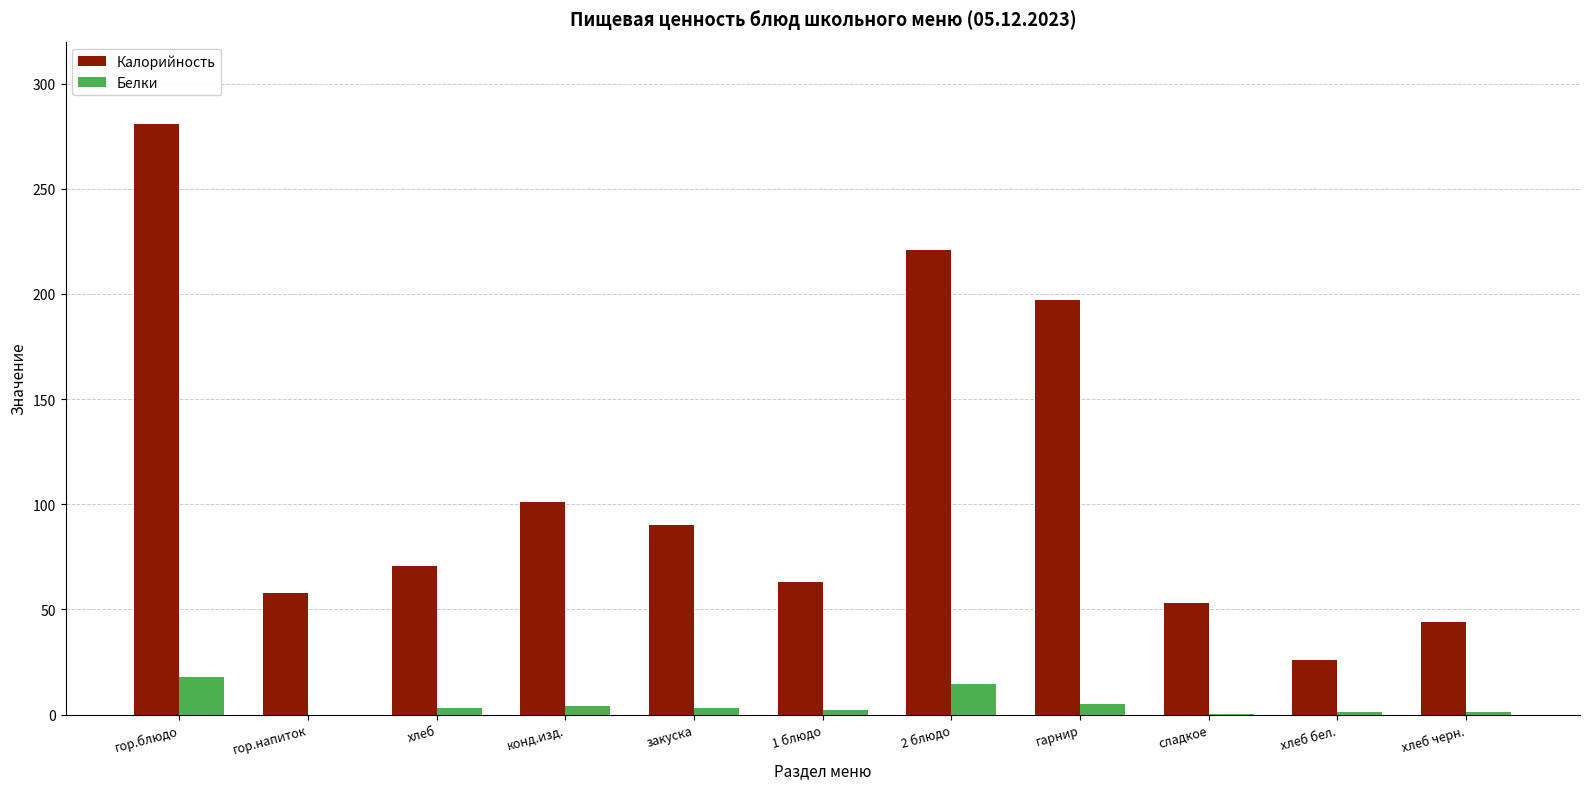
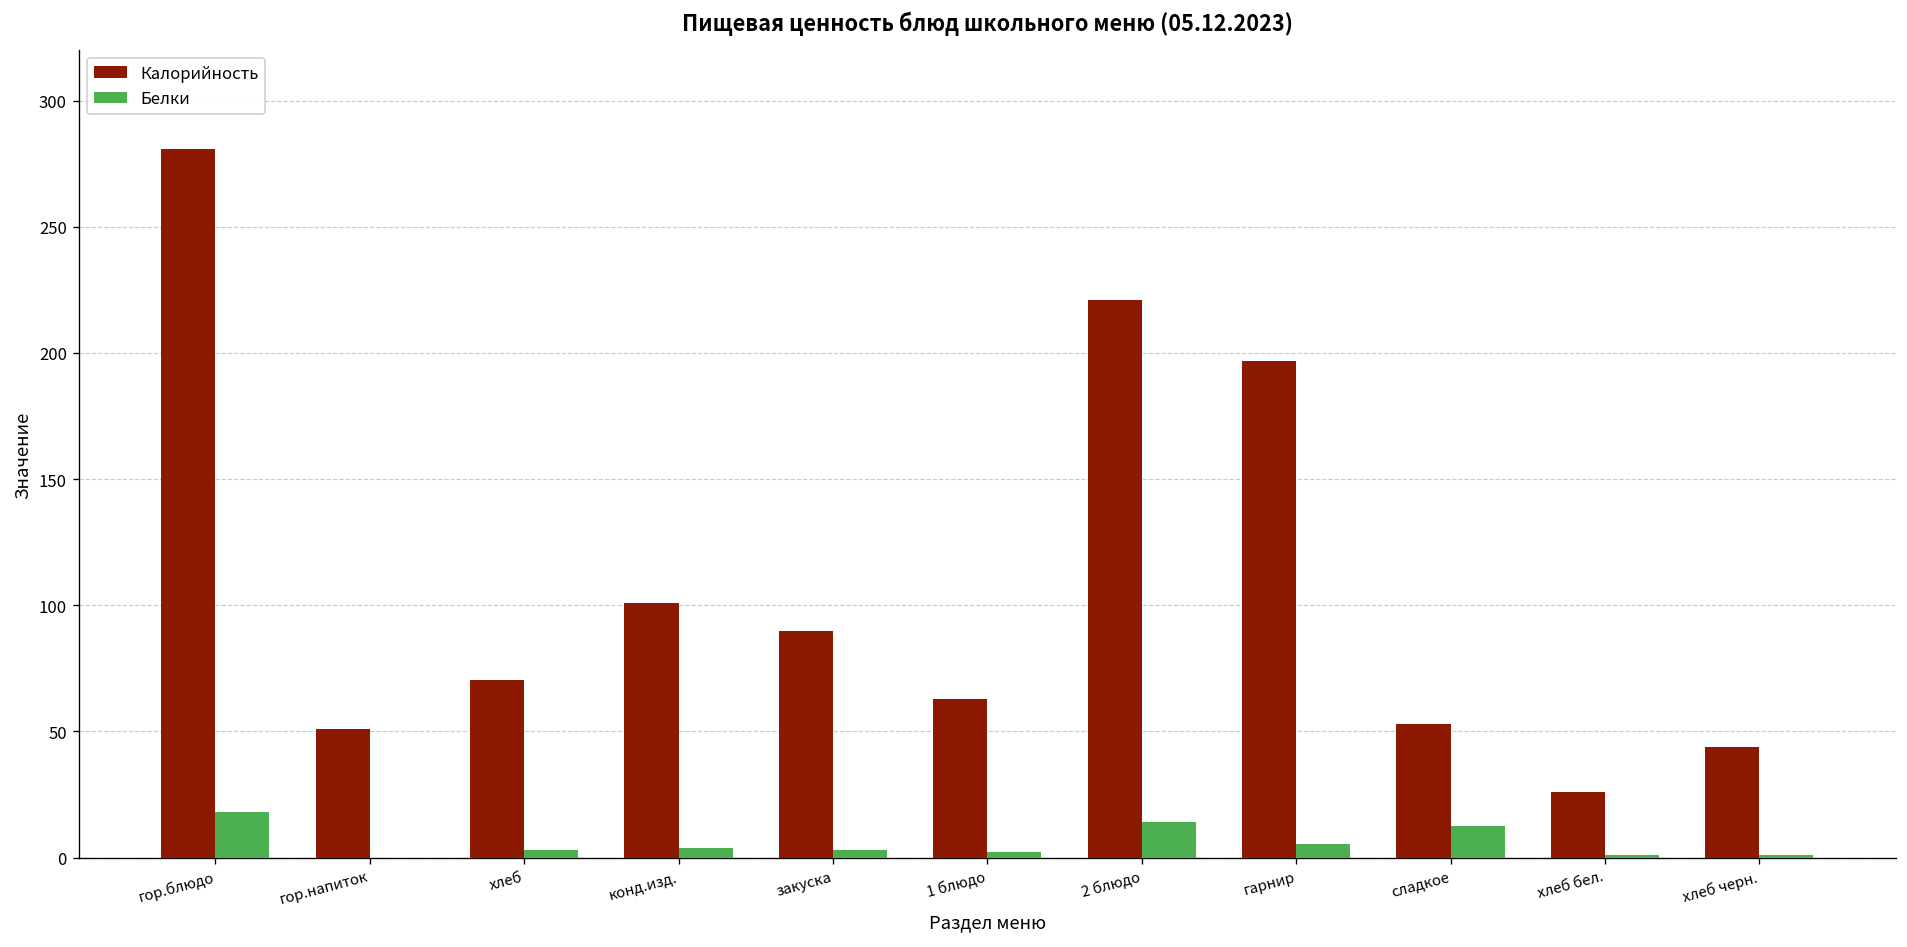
Калорийность, гор.напиток: 58 -> 51
Белки, сладкое: 0 -> 13
